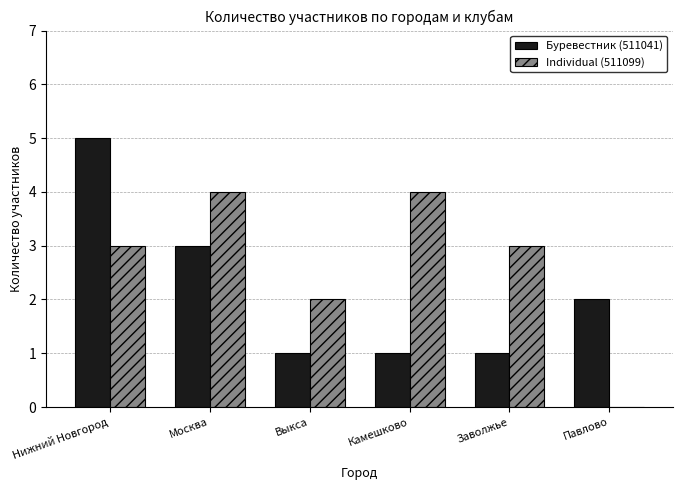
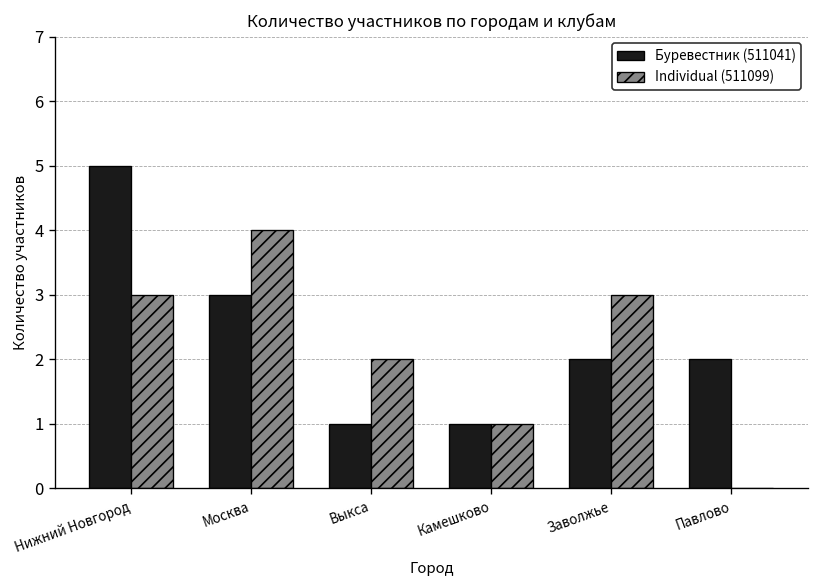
Individual (511099), Камешково: 4 -> 1
Буревестник (511041), Заволжье: 1 -> 2
